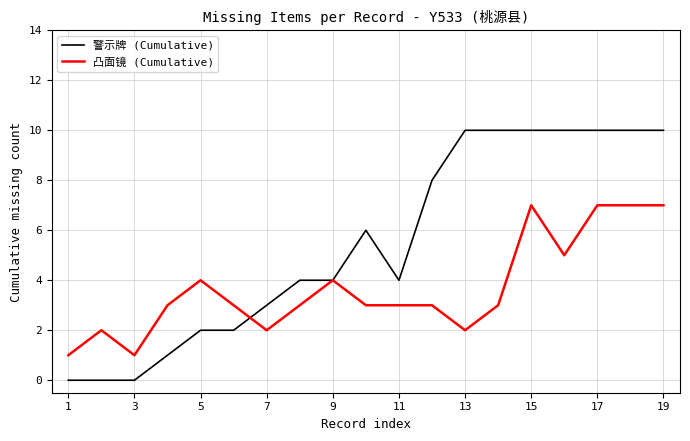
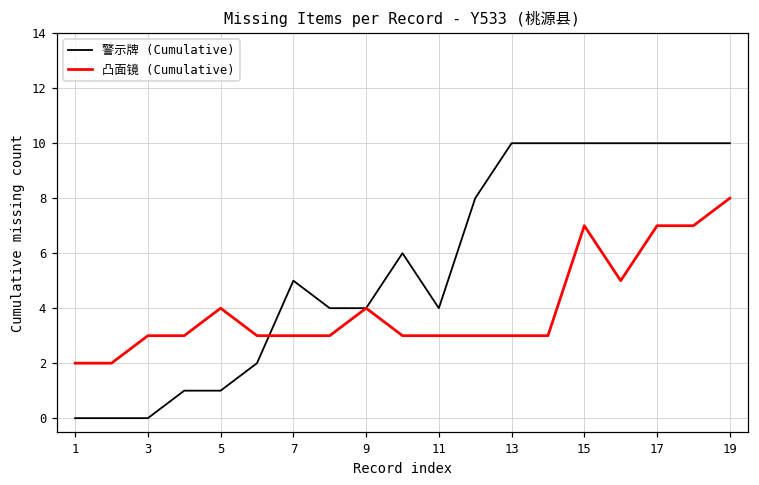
凸面镜 (Cumulative), 1: 1 -> 2
凸面镜 (Cumulative), 3: 1 -> 3
警示牌 (Cumulative), 5: 2 -> 1
警示牌 (Cumulative), 7: 3 -> 5
凸面镜 (Cumulative), 7: 2 -> 3
凸面镜 (Cumulative), 13: 2 -> 3
凸面镜 (Cumulative), 19: 7 -> 8
